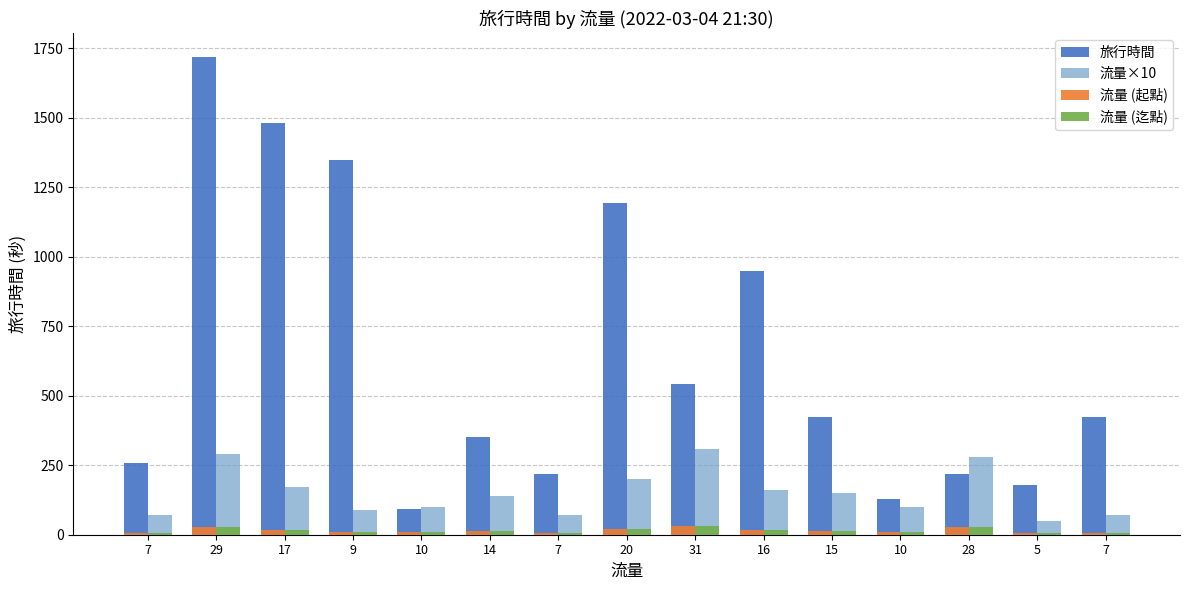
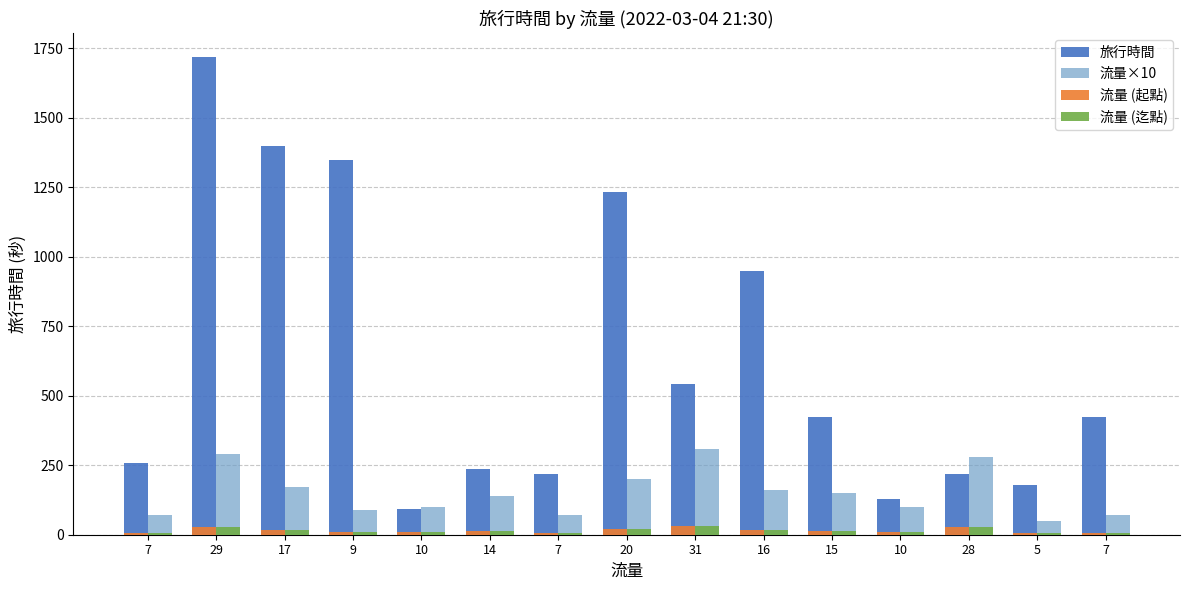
旅行時間, 17: 1480 -> 1400
旅行時間, 14: 350 -> 240
旅行時間, 20: 1200 -> 1230
